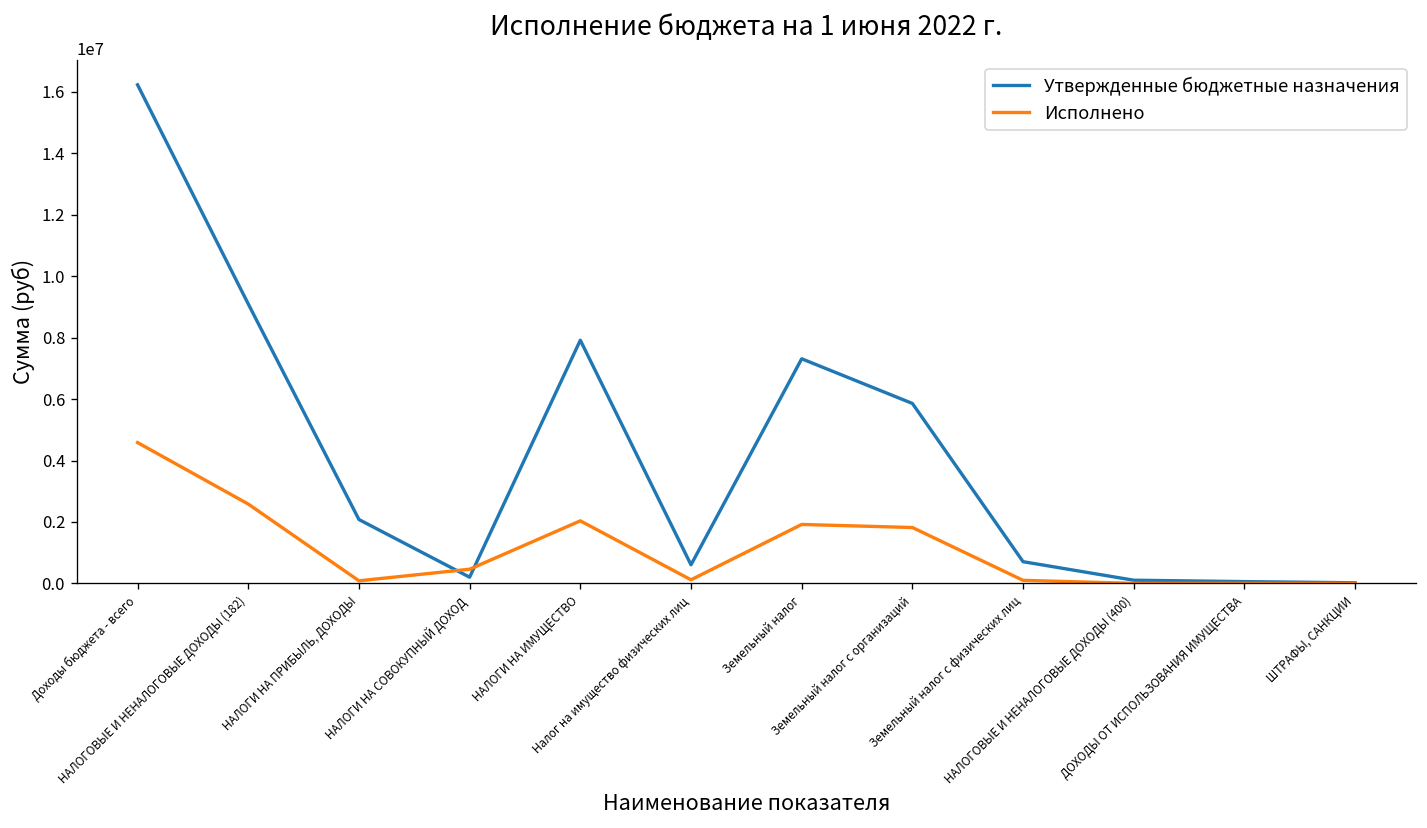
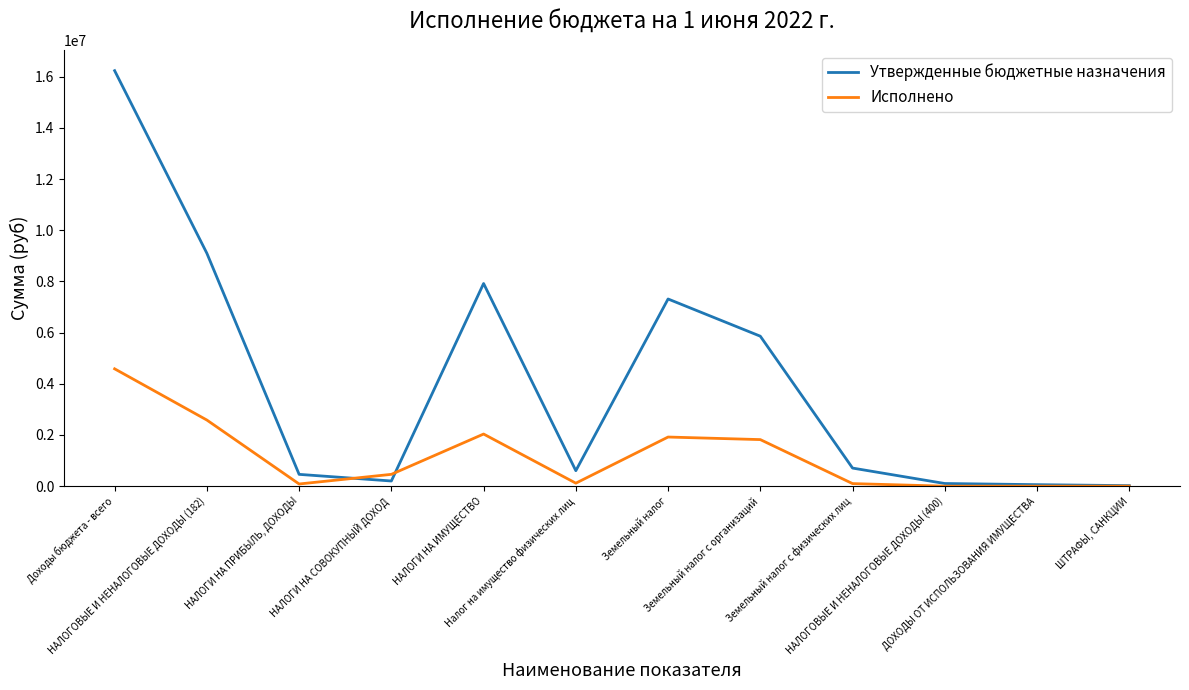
Утвержденные бюджетные назначения, НАЛОГИ НА ПРИБЫЛЬ, ДОХОДЫ: 2100000 -> 500000
